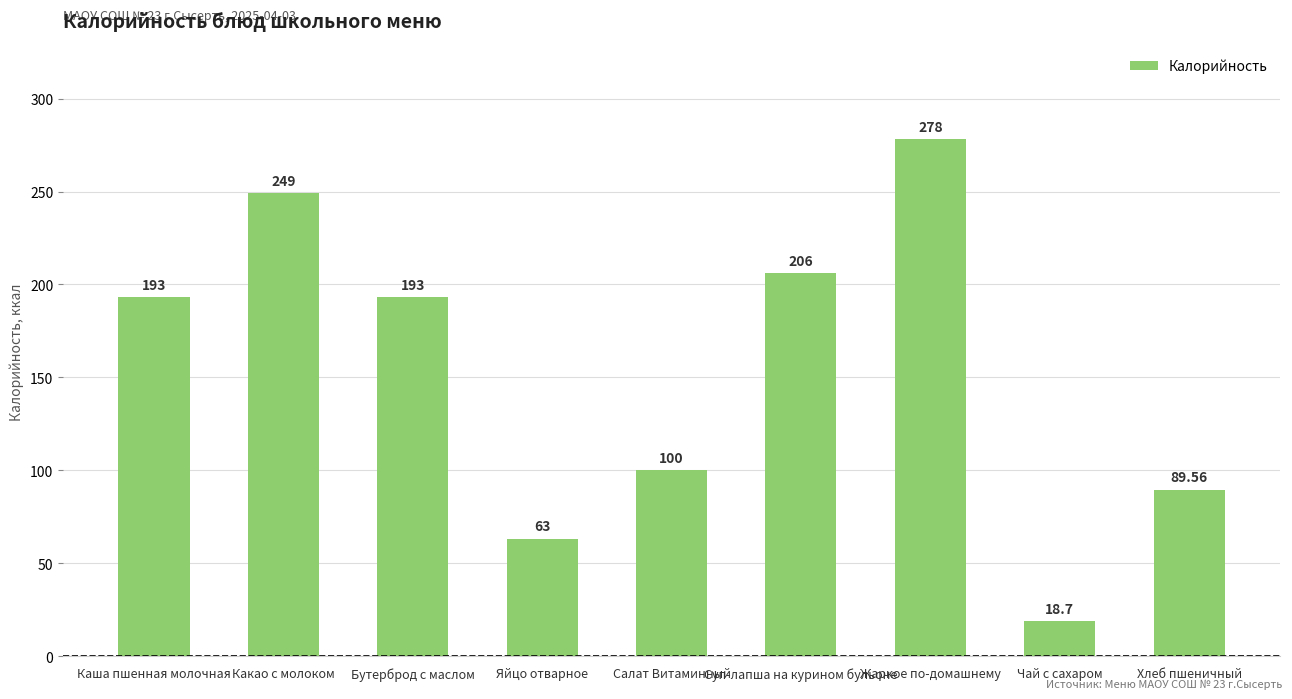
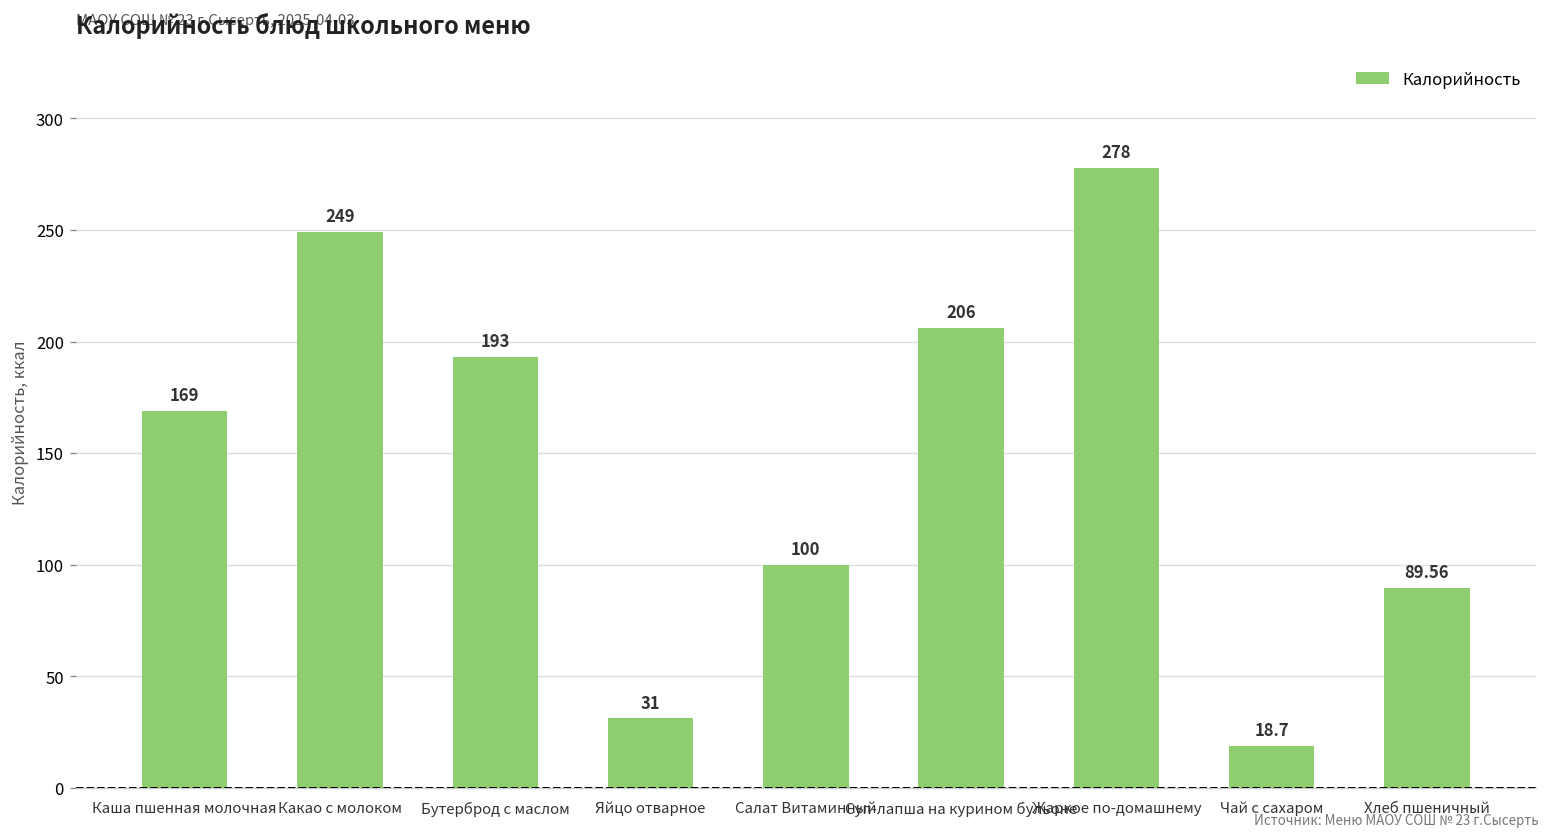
Каша пшенная молочная: 193 -> 169
Яйцо отварное: 63 -> 31
